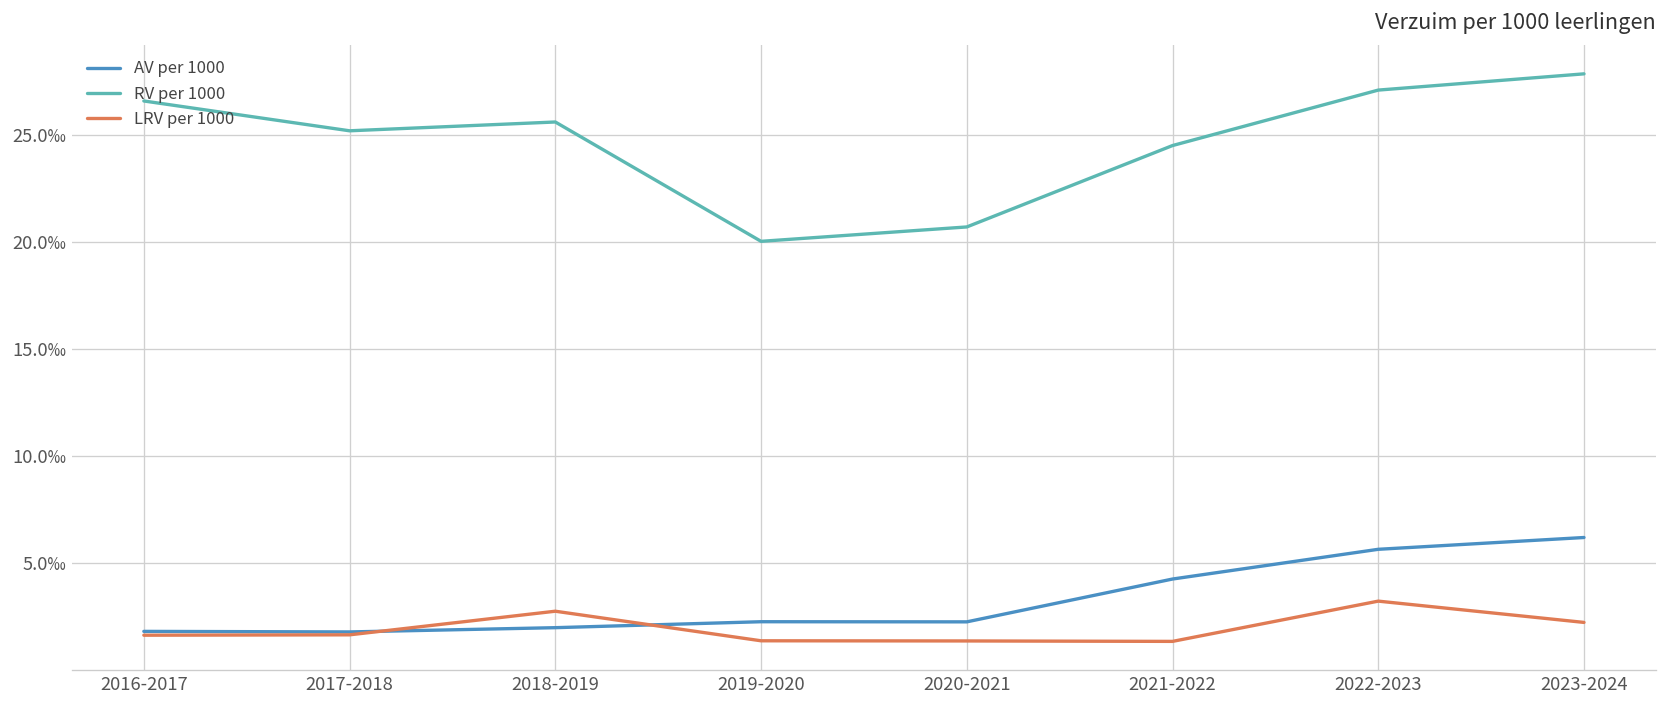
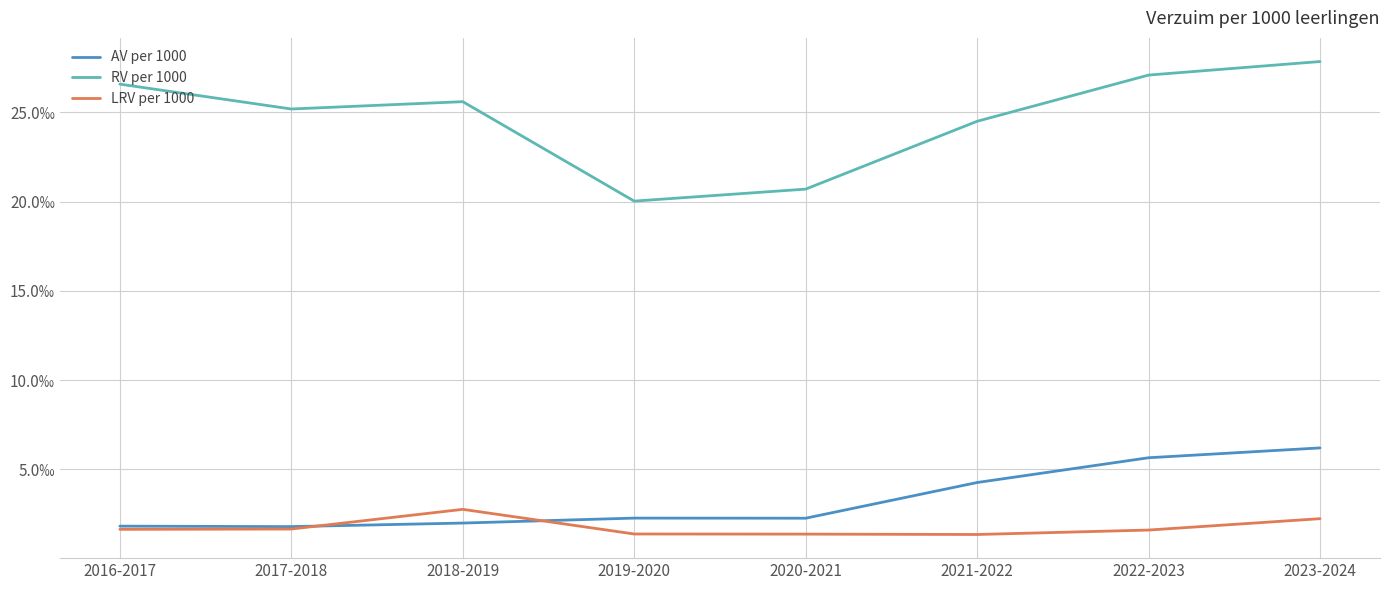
LRV per 1000, 2022-2023: 3.2‰ -> 1.6‰
